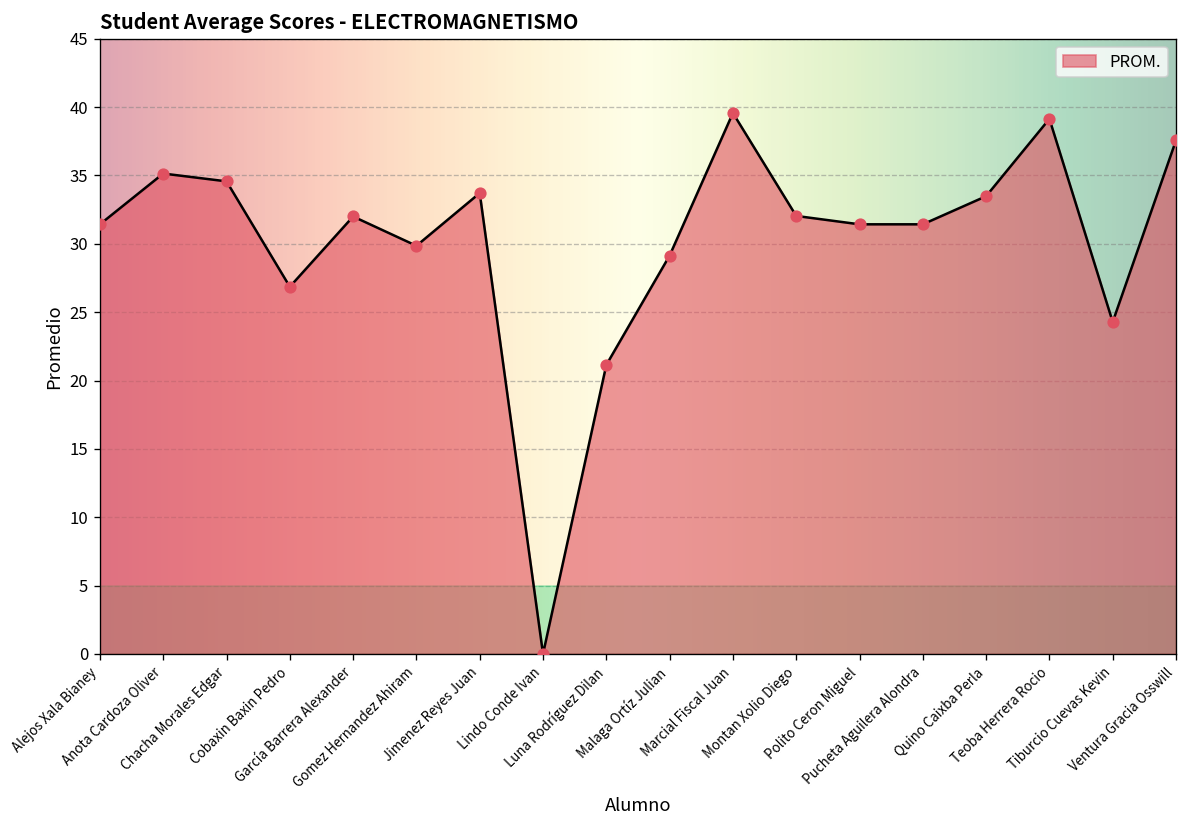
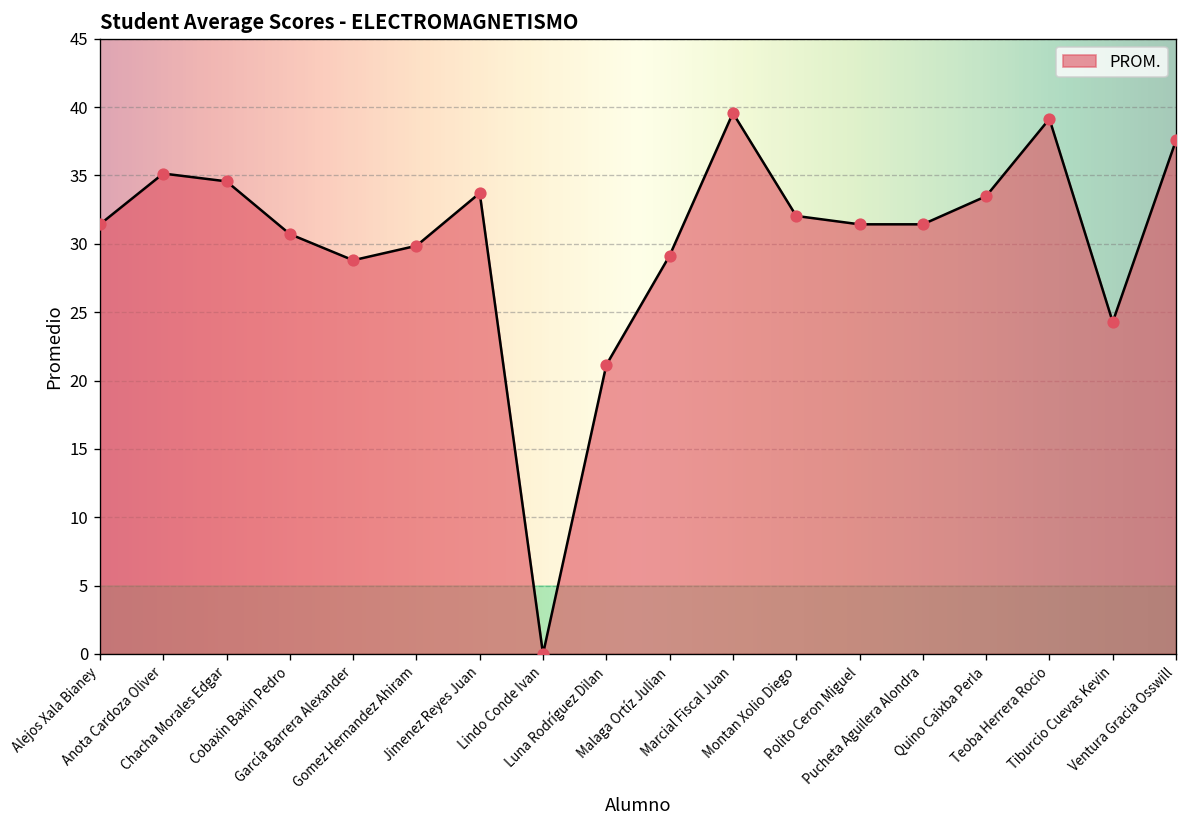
Cobaxin Baxin Pedro: 26.9 -> 30.7
García Barrera Alexander: 32.0 -> 28.8
